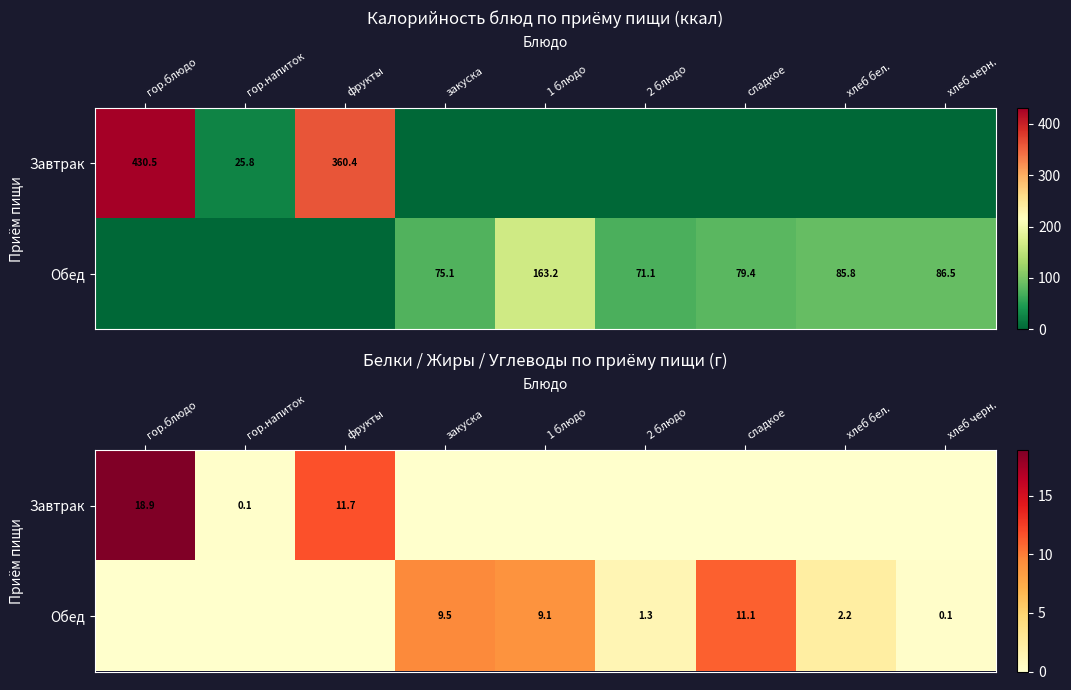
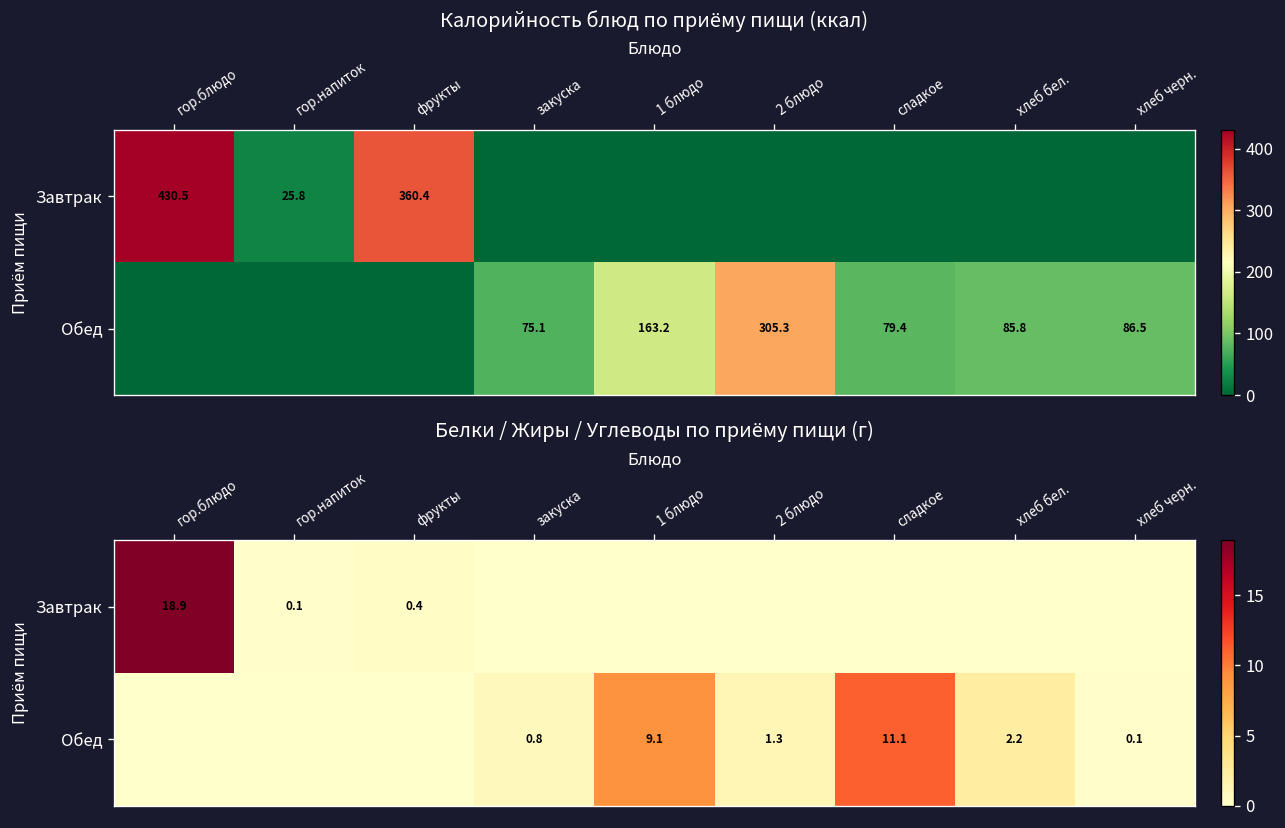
Калорийность блюд по приёму пищи (ккал), Обед, 2 блюдо: 71.1 -> 305.3
Белки / Жиры / Углеводы по приёму пищи (г), Завтрак, фрукты: 11.7 -> 0.4
Белки / Жиры / Углеводы по приёму пищи (г), Обед, закуска: 9.5 -> 0.8
